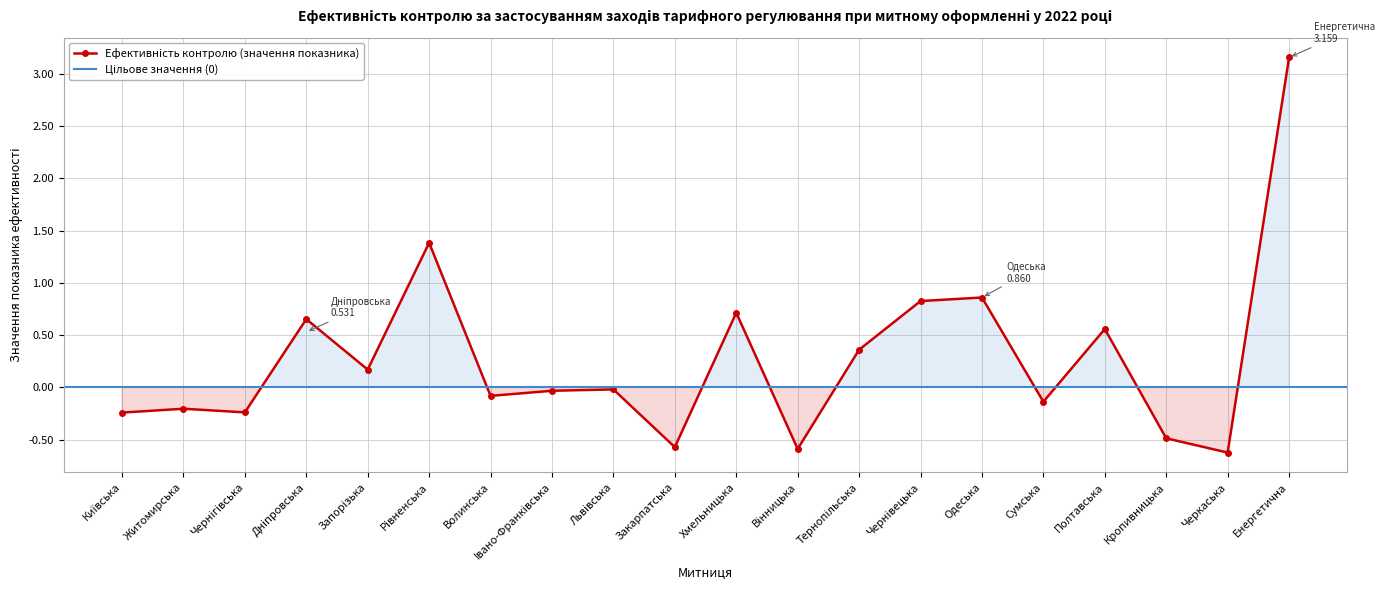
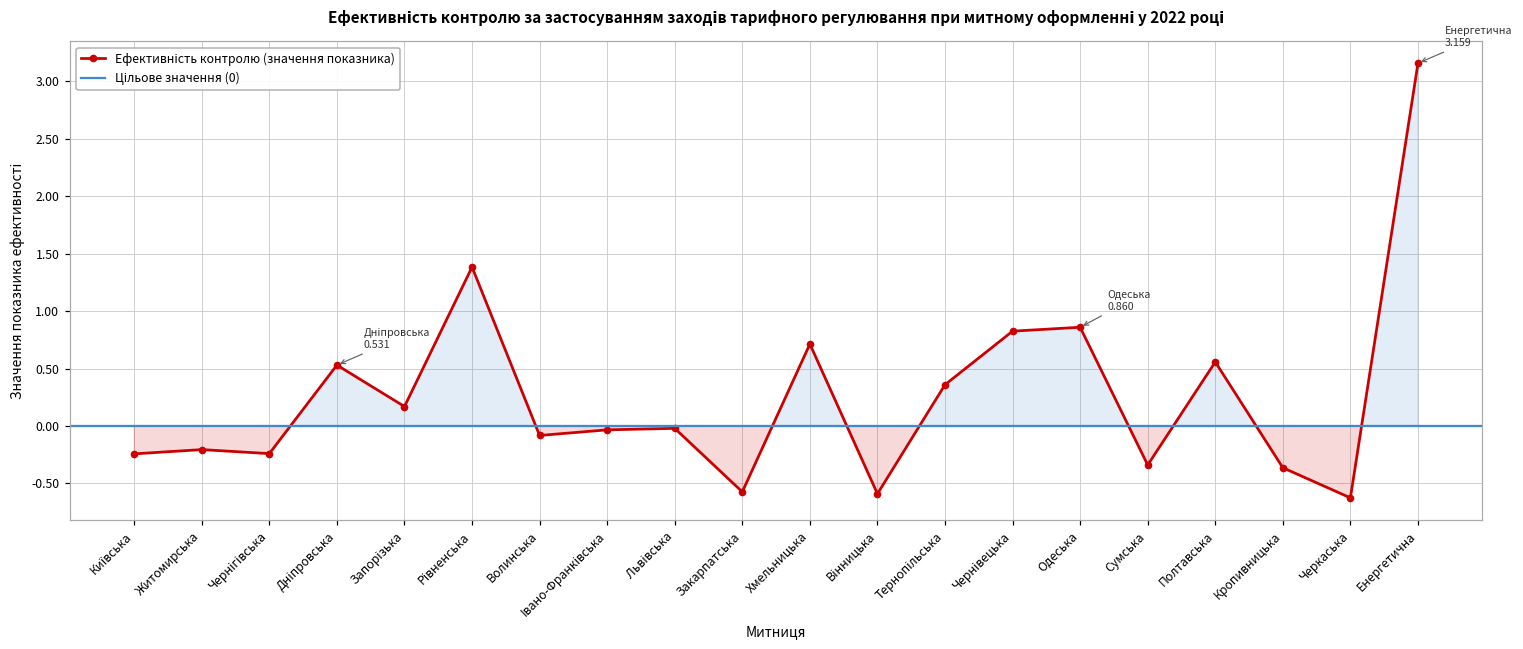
Дніпровська: 0.65 -> 0.53
Сумська: -0.14 -> -0.34
Кропивницька: -0.49 -> -0.36
